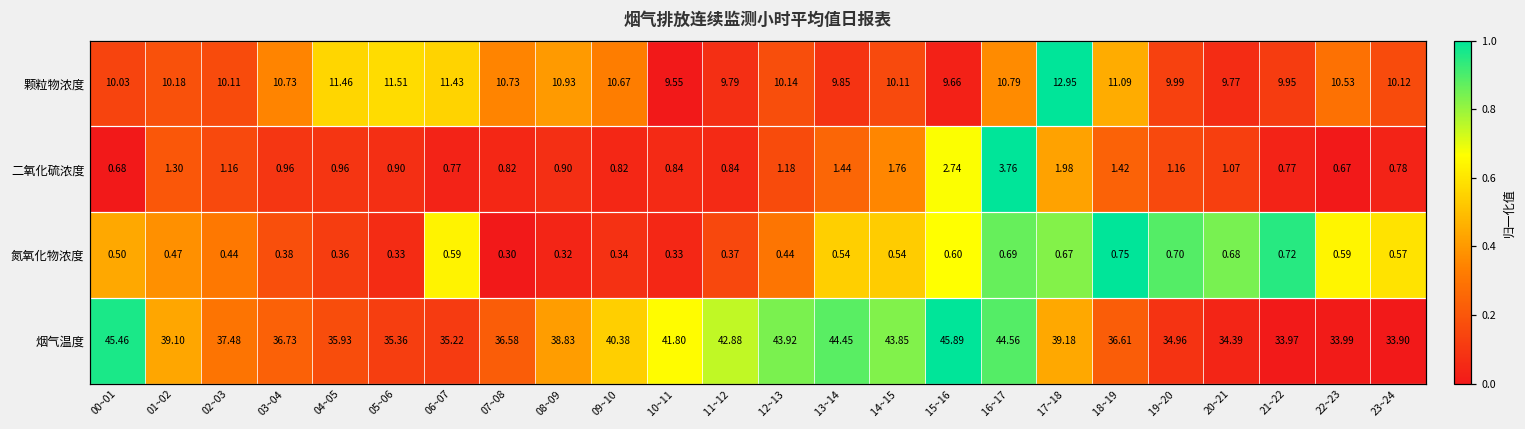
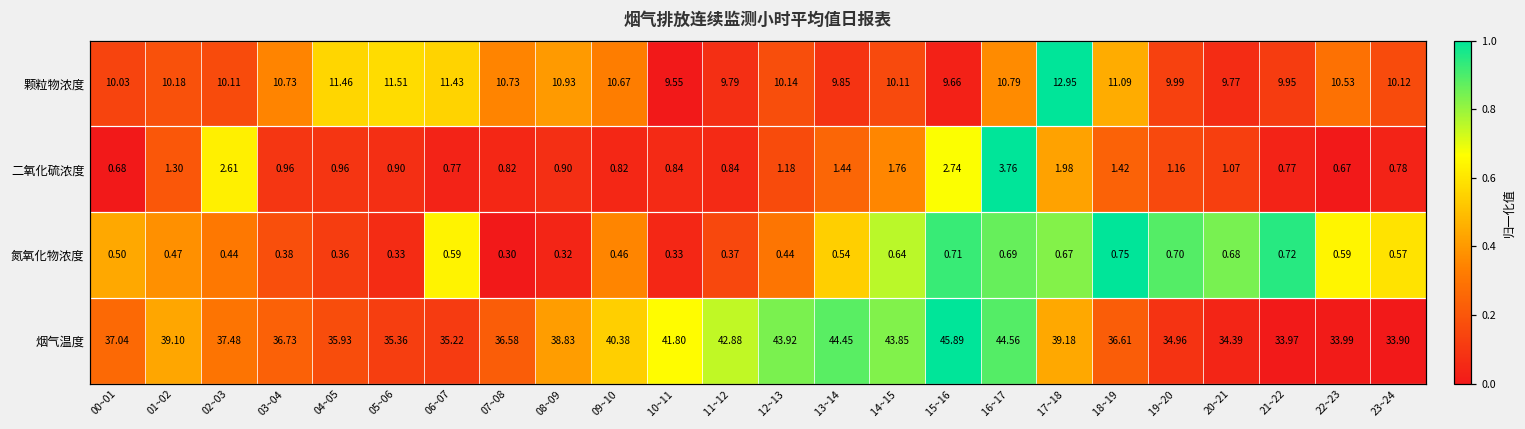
二氧化硫浓度, 02~03: 1.16 -> 2.61
氮氧化物浓度, 09~10: 0.34 -> 0.46
氮氧化物浓度, 14~15: 0.54 -> 0.64
氮氧化物浓度, 15~16: 0.60 -> 0.71
烟气温度, 00~01: 45.46 -> 37.04
